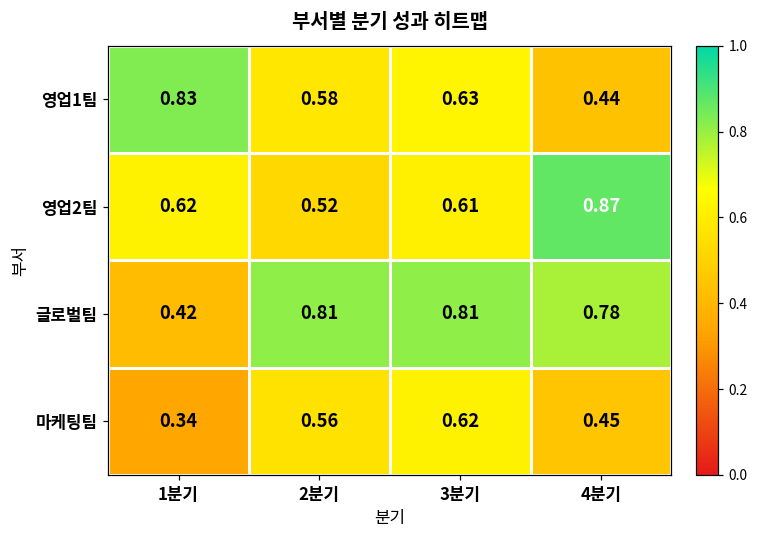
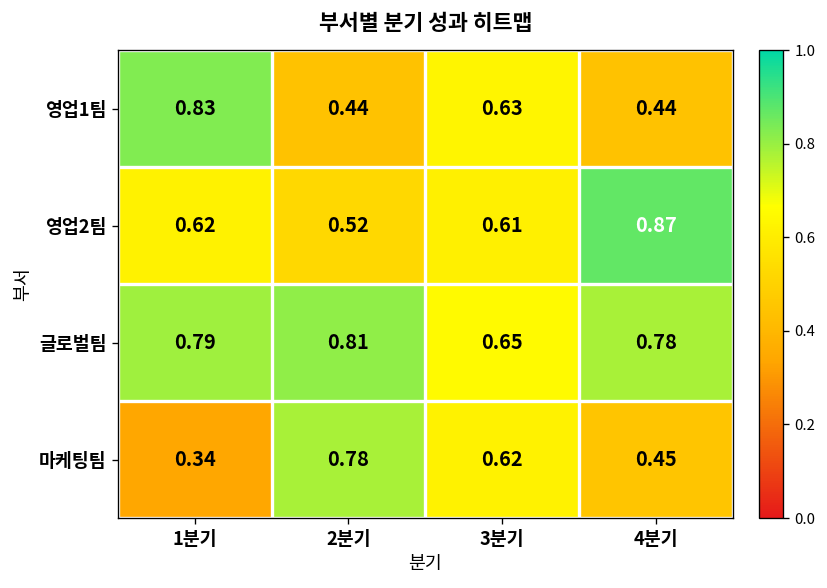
영업1팀, 2분기: 0.58 -> 0.44
글로벌팀, 1분기: 0.42 -> 0.79
글로벌팀, 3분기: 0.81 -> 0.65
마케팅팀, 2분기: 0.56 -> 0.78
